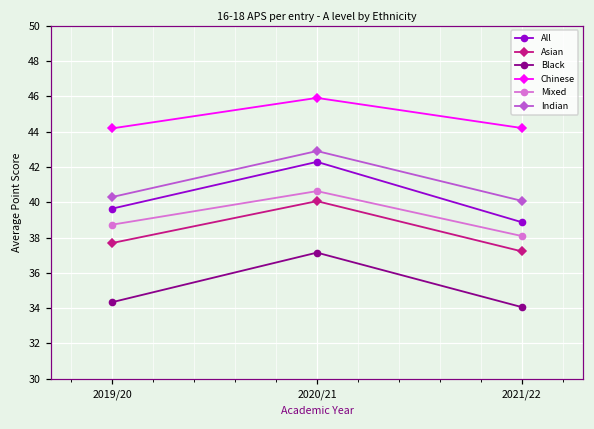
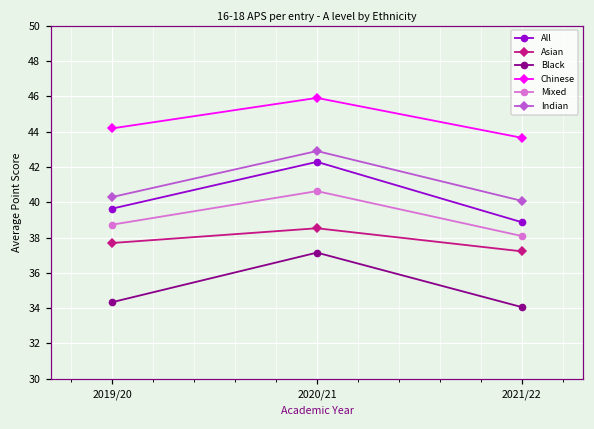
Asian, 2020/21: 40.1 -> 38.5
Chinese, 2021/22: 44.2 -> 43.7
